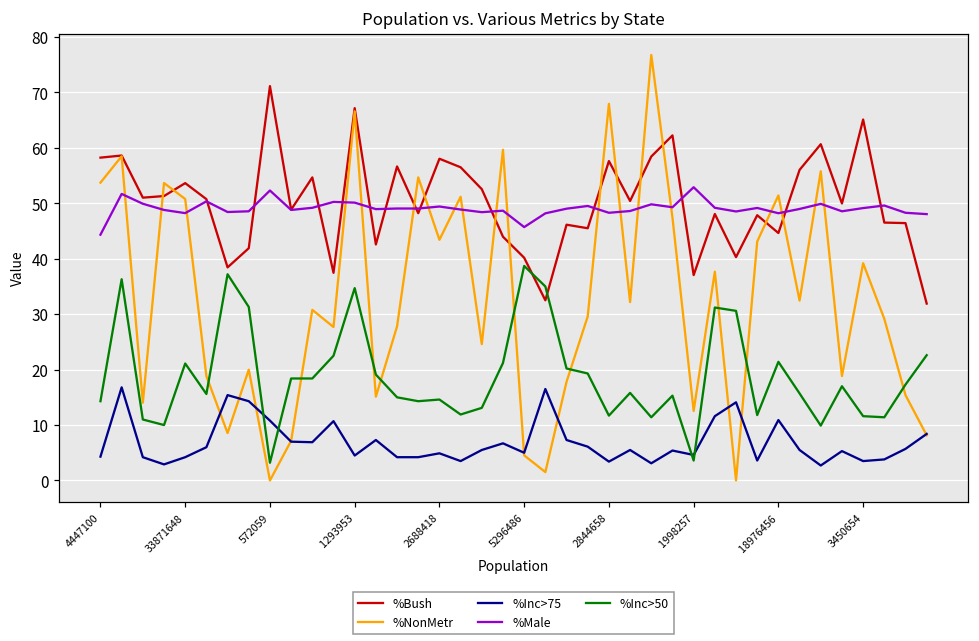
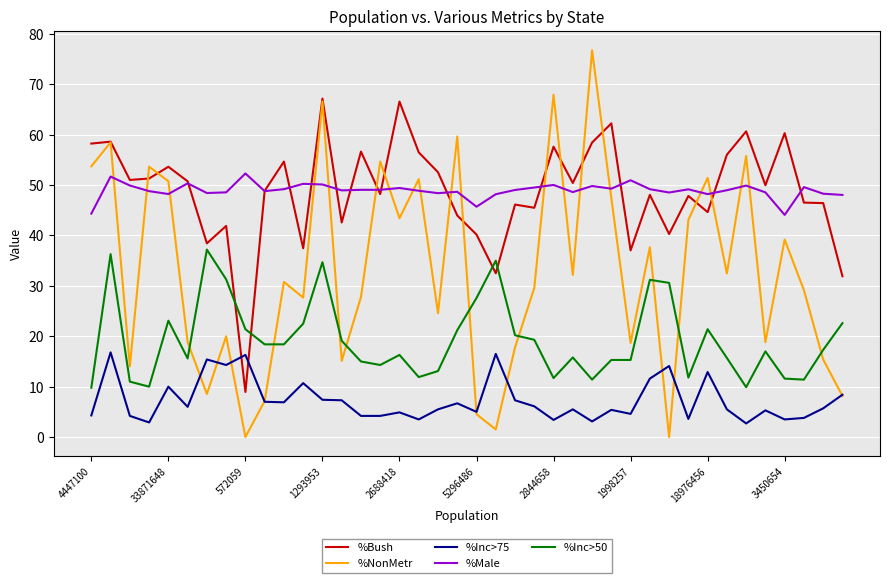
%Inc>50, 4447100: 14 -> 10
%Inc>75, 33871648: 4 -> 10
%Inc>50, 33871648: 21 -> 23
%Bush, 572059: 71 -> 9
%Inc>75, 572059: 11 -> 16
%Inc>50, 572059: 3 -> 21
%Inc>75, 1293953: 5 -> 7
%Bush, 2688418: 58 -> 67
%Inc>50, 2688418: 15 -> 16
%Inc>50, 5296486: 39 -> 28
%Male, 2844658: 48 -> 50
%NonMetr, 1998257: 13 -> 19
%Male, 1998257: 53 -> 51
%Inc>50, 1998257: 4 -> 15
%Inc>75, 18976456: 11 -> 13
%Bush, 3450654: 65 -> 60
%Male, 3450654: 49 -> 44
